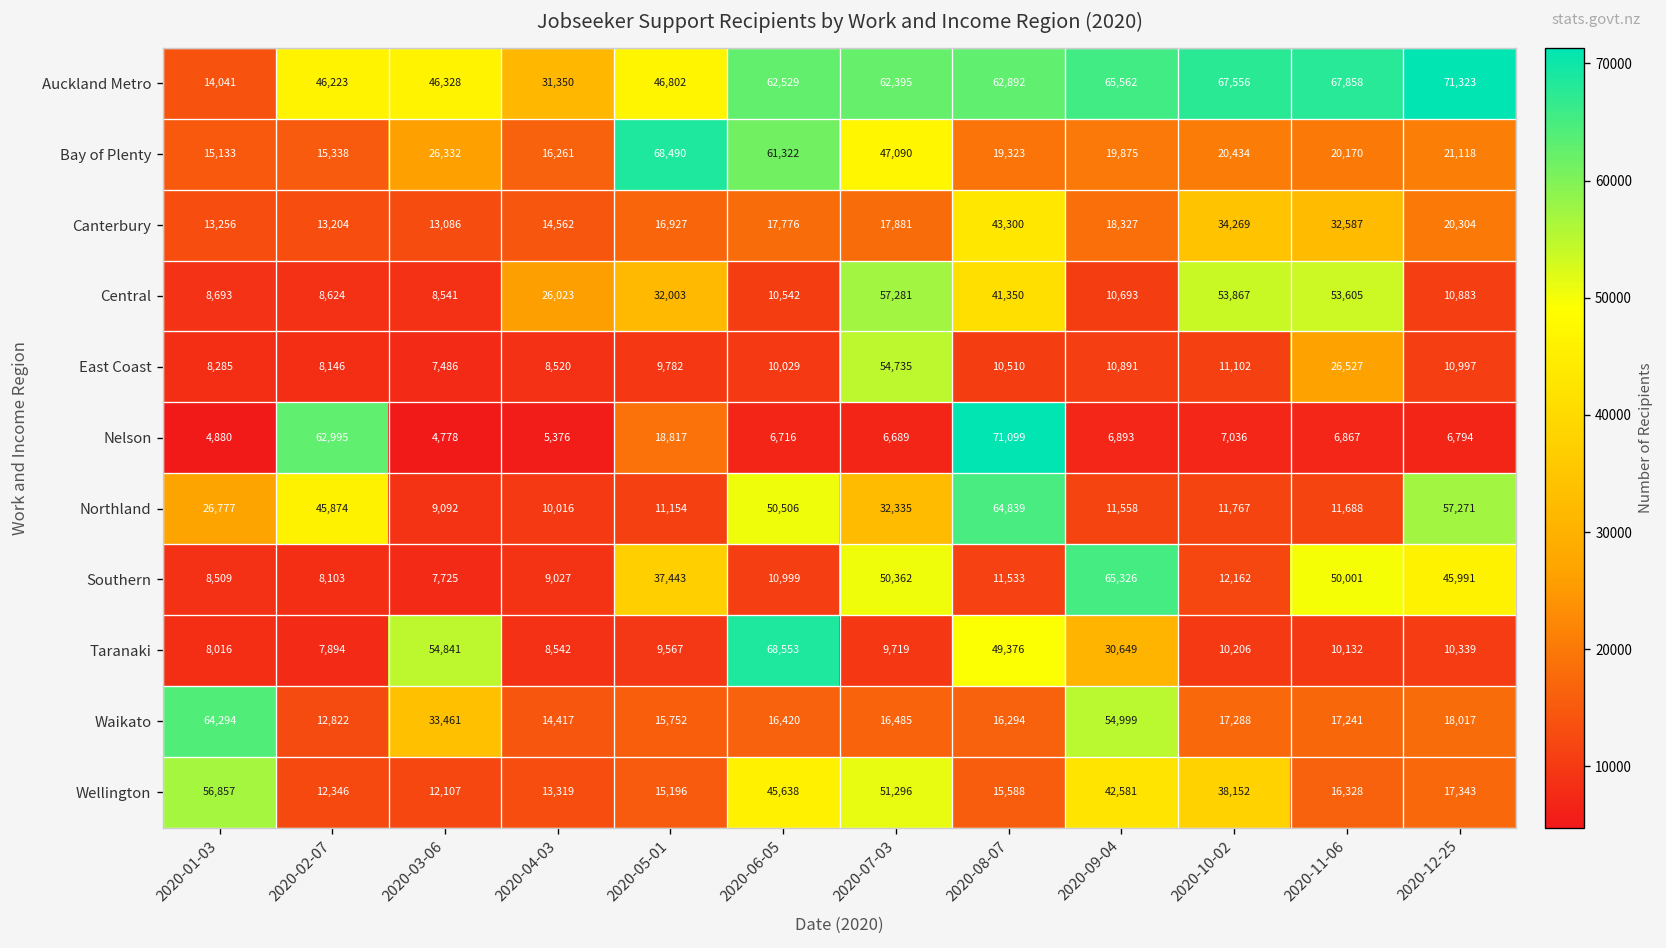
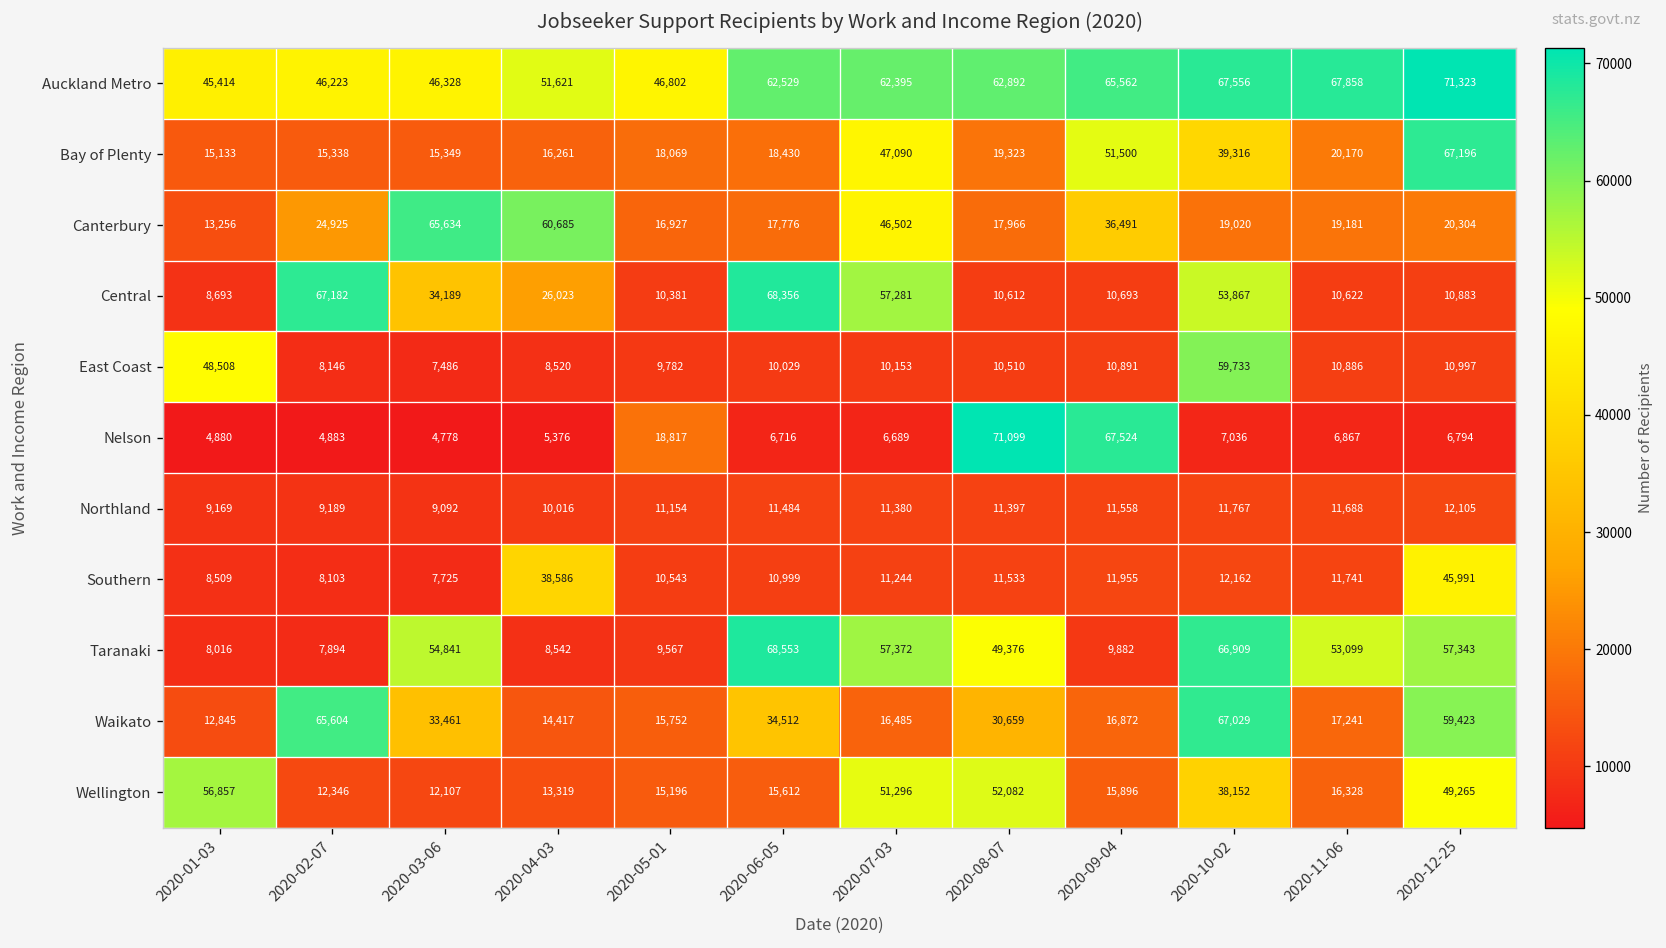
Auckland Metro, 2020-01-03: 14,041 -> 45,414
Auckland Metro, 2020-04-03: 31,350 -> 51,621
Bay of Plenty, 2020-03-06: 26,332 -> 15,349
Bay of Plenty, 2020-05-01: 68,490 -> 18,069
Bay of Plenty, 2020-06-05: 61,322 -> 18,430
Bay of Plenty, 2020-09-04: 19,875 -> 51,500
Bay of Plenty, 2020-10-02: 20,434 -> 39,316
Bay of Plenty, 2020-12-25: 21,118 -> 67,196
Canterbury, 2020-02-07: 13,204 -> 24,925
Canterbury, 2020-03-06: 13,086 -> 65,634
Canterbury, 2020-04-03: 14,562 -> 60,685
Canterbury, 2020-07-03: 17,881 -> 46,502
Canterbury, 2020-08-07: 43,300 -> 17,966
Canterbury, 2020-09-04: 18,327 -> 36,491
Canterbury, 2020-10-02: 34,269 -> 19,020
Canterbury, 2020-11-06: 32,587 -> 19,181
Central, 2020-02-07: 8,624 -> 67,182
Central, 2020-03-06: 8,541 -> 34,189
Central, 2020-05-01: 32,003 -> 10,381
Central, 2020-06-05: 10,542 -> 68,356
Central, 2020-08-07: 41,350 -> 10,612
Central, 2020-11-06: 53,605 -> 10,622
East Coast, 2020-01-03: 8,285 -> 48,508
East Coast, 2020-07-03: 54,735 -> 10,153
East Coast, 2020-10-02: 11,102 -> 59,733
East Coast, 2020-11-06: 26,527 -> 10,886
Nelson, 2020-02-07: 62,995 -> 4,883
Nelson, 2020-09-04: 6,893 -> 67,524
Northland, 2020-01-03: 26,777 -> 9,169
Northland, 2020-02-07: 45,874 -> 9,189
Northland, 2020-06-05: 50,506 -> 11,484
Northland, 2020-07-03: 32,335 -> 11,380
Northland, 2020-08-07: 64,839 -> 11,397
Northland, 2020-12-25: 57,271 -> 12,105
Southern, 2020-04-03: 9,027 -> 38,586
Southern, 2020-05-01: 37,443 -> 10,543
Southern, 2020-07-03: 50,362 -> 11,244
Southern, 2020-09-04: 65,326 -> 11,955
Southern, 2020-11-06: 50,001 -> 11,741
Taranaki, 2020-07-03: 9,719 -> 57,372
Taranaki, 2020-09-04: 30,649 -> 9,882
Taranaki, 2020-10-02: 10,206 -> 66,909
Taranaki, 2020-11-06: 10,132 -> 53,099
Taranaki, 2020-12-25: 10,339 -> 57,343
Waikato, 2020-01-03: 64,294 -> 12,845
Waikato, 2020-02-07: 12,822 -> 65,604
Waikato, 2020-06-05: 16,420 -> 34,512
Waikato, 2020-08-07: 16,294 -> 30,659
Waikato, 2020-09-04: 54,999 -> 16,872
Waikato, 2020-10-02: 17,288 -> 67,029
Waikato, 2020-12-25: 18,017 -> 59,423
Wellington, 2020-06-05: 45,638 -> 15,612
Wellington, 2020-08-07: 15,588 -> 52,082
Wellington, 2020-09-04: 42,581 -> 15,896
Wellington, 2020-12-25: 17,343 -> 49,265
